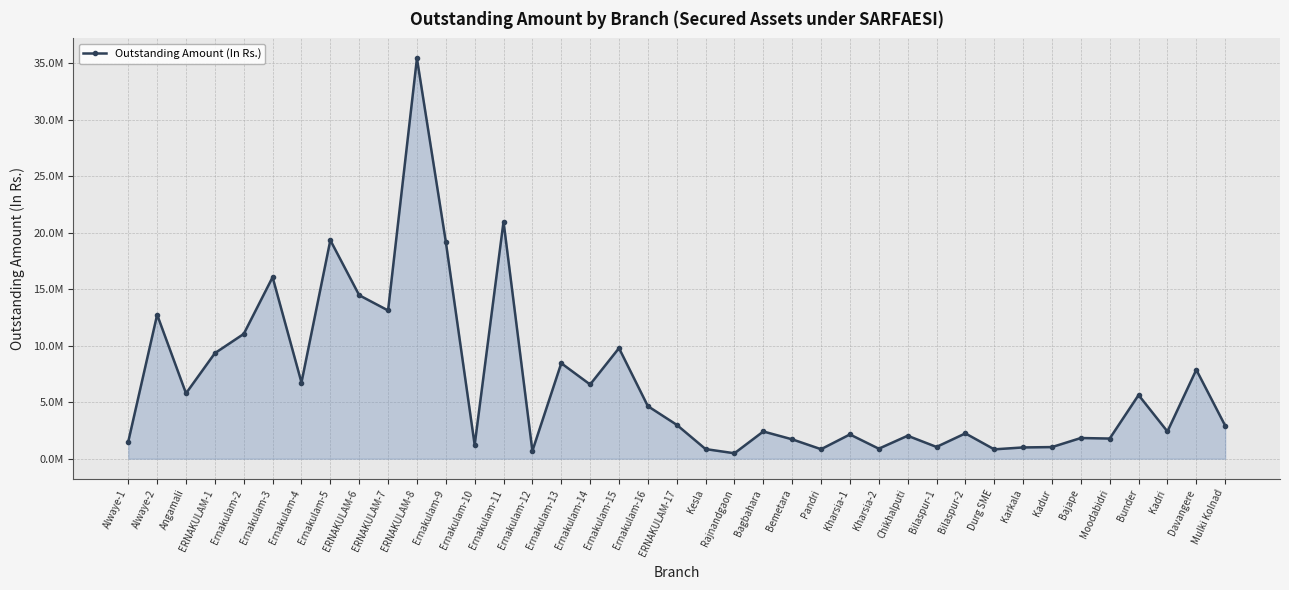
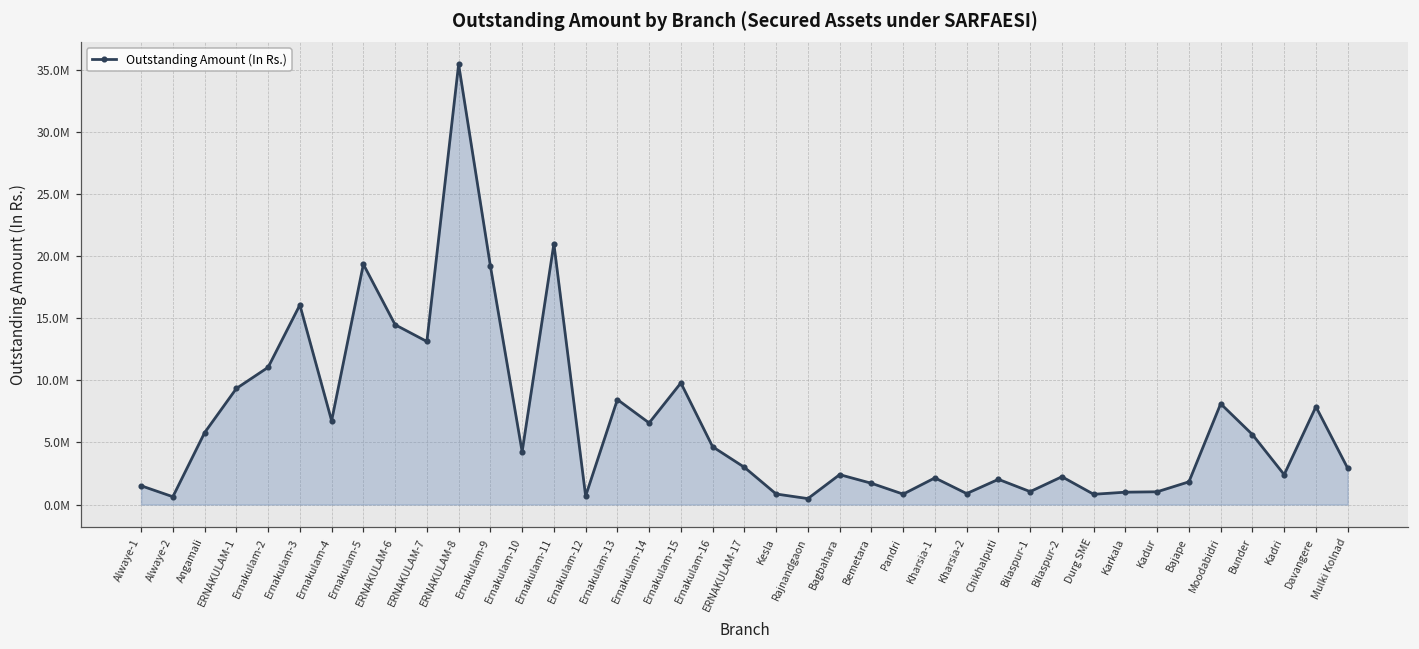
Alwaye-2: 12700000 -> 600000
Ernakulam-10: 1200000 -> 4200000
Moodabidri: 1800000 -> 8100000
